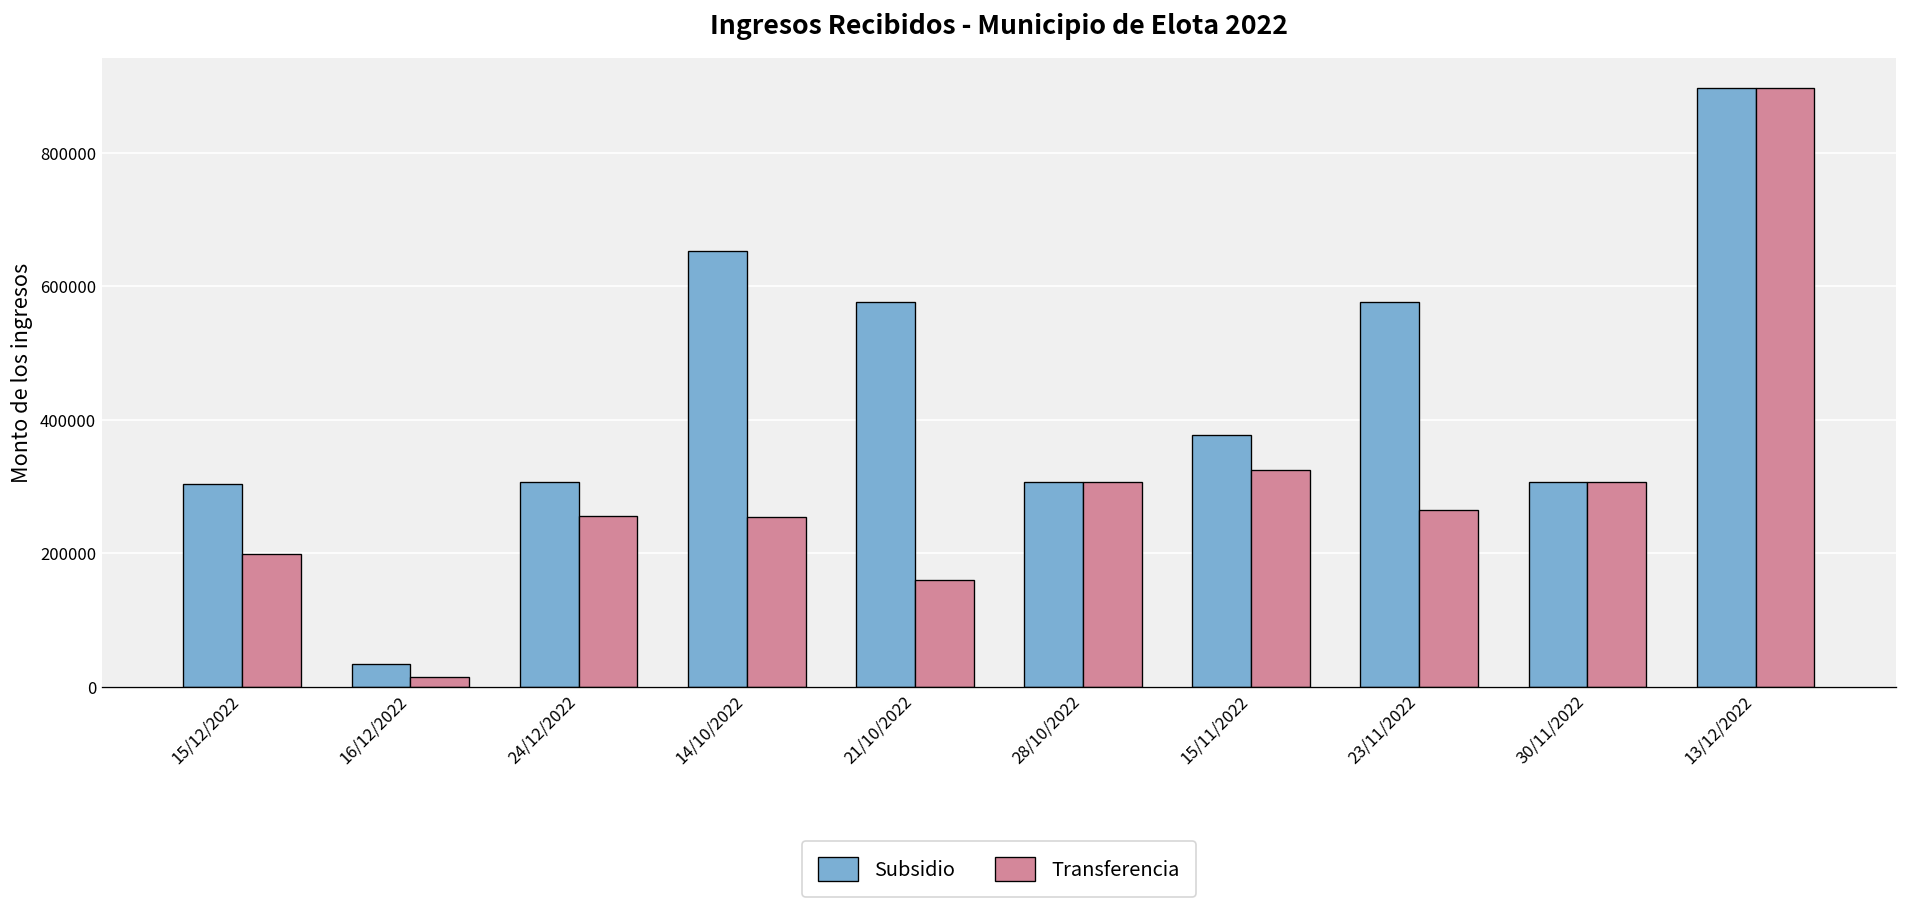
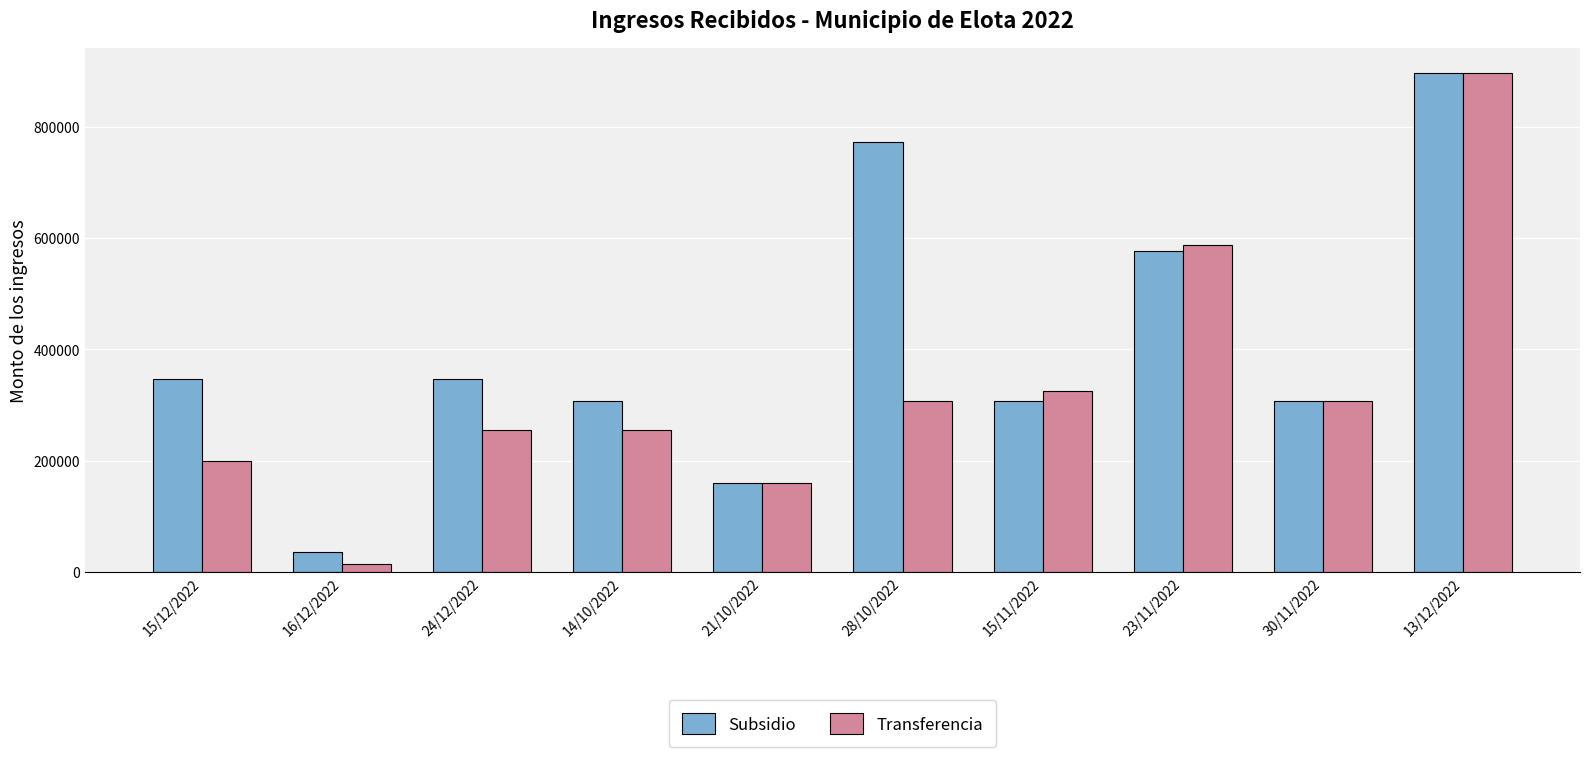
Subsidio, 15/12/2022: 300000 -> 350000
Subsidio, 24/12/2022: 310000 -> 350000
Subsidio, 14/10/2022: 650000 -> 310000
Subsidio, 21/10/2022: 580000 -> 160000
Subsidio, 28/10/2022: 310000 -> 770000
Subsidio, 15/11/2022: 380000 -> 310000
Transferencia, 23/11/2022: 270000 -> 590000
